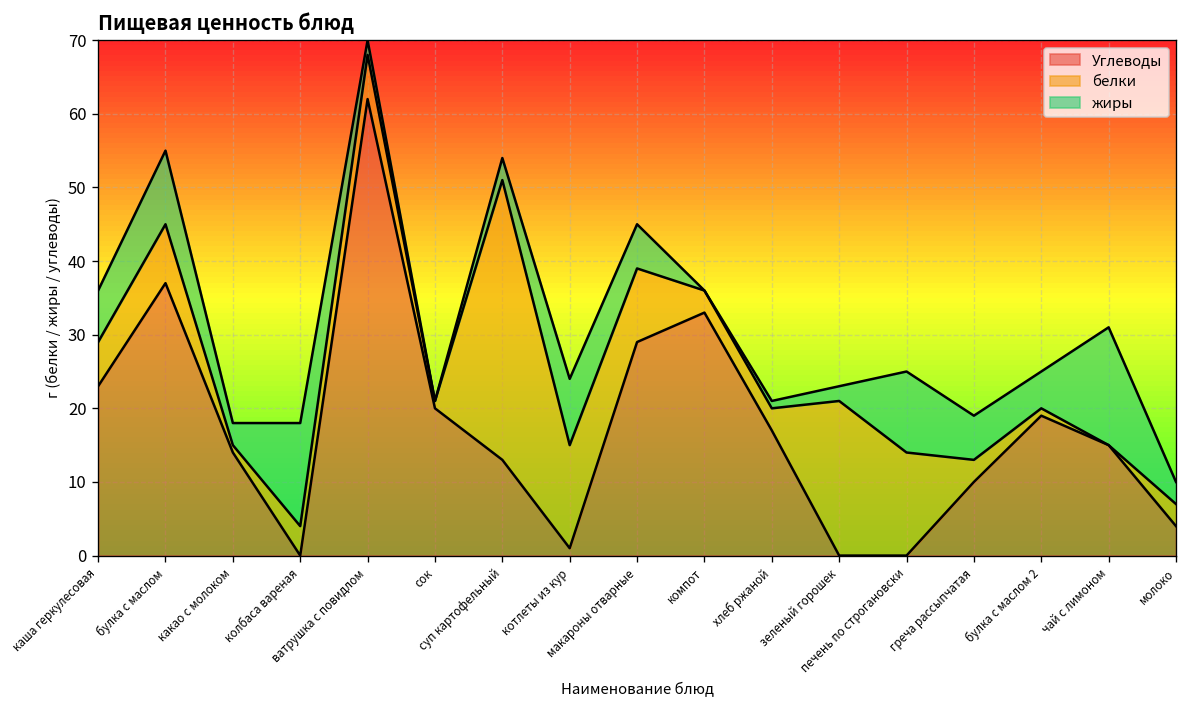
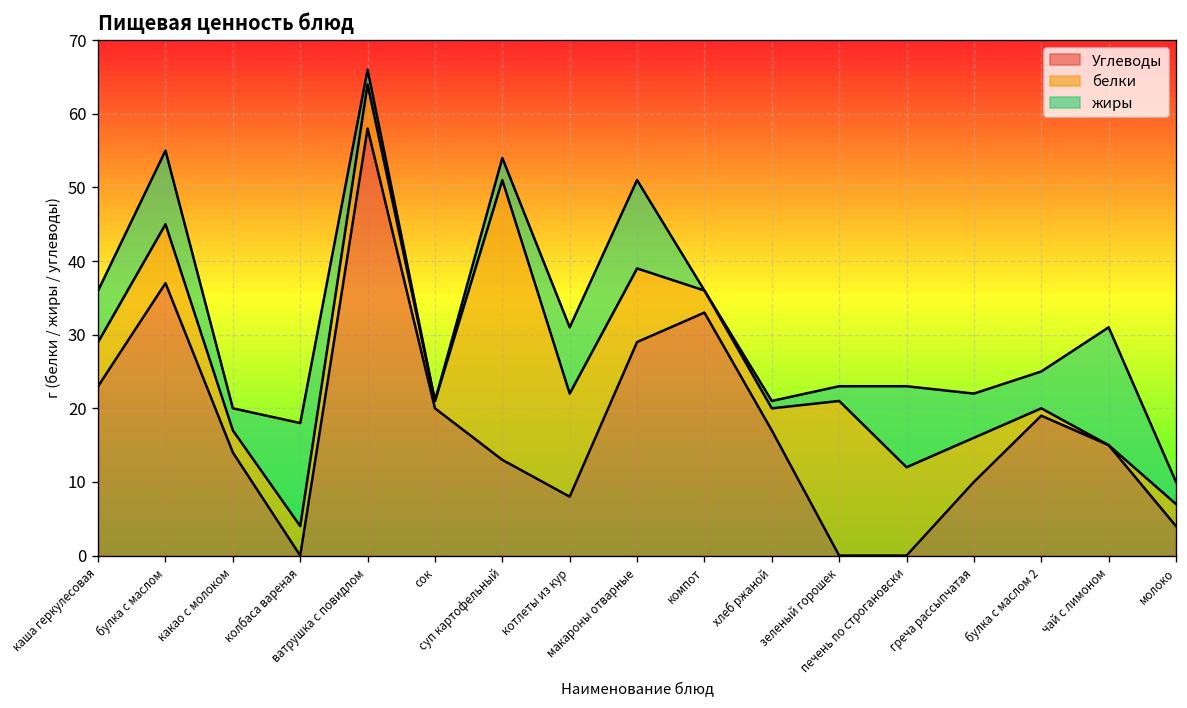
белки, какао с молоком: 1 -> 3
Углеводы, ватрушка с повидлом: 62 -> 58
Углеводы, котлеты из кур: 1 -> 8
жиры, макароны отварные: 6 -> 12
белки, печень по строгановски: 14 -> 12
белки, греча рассыпчатая: 3 -> 6
